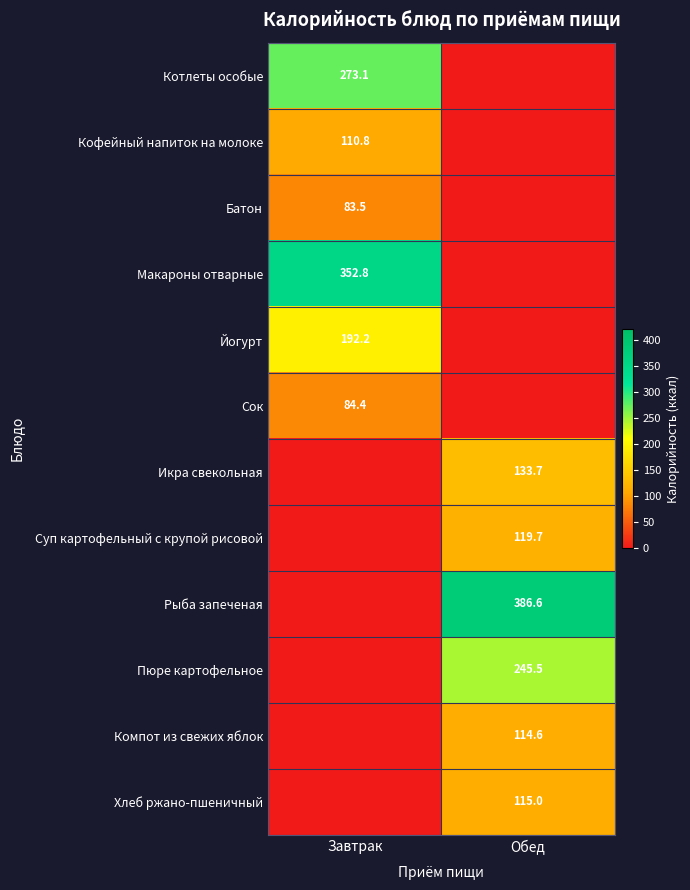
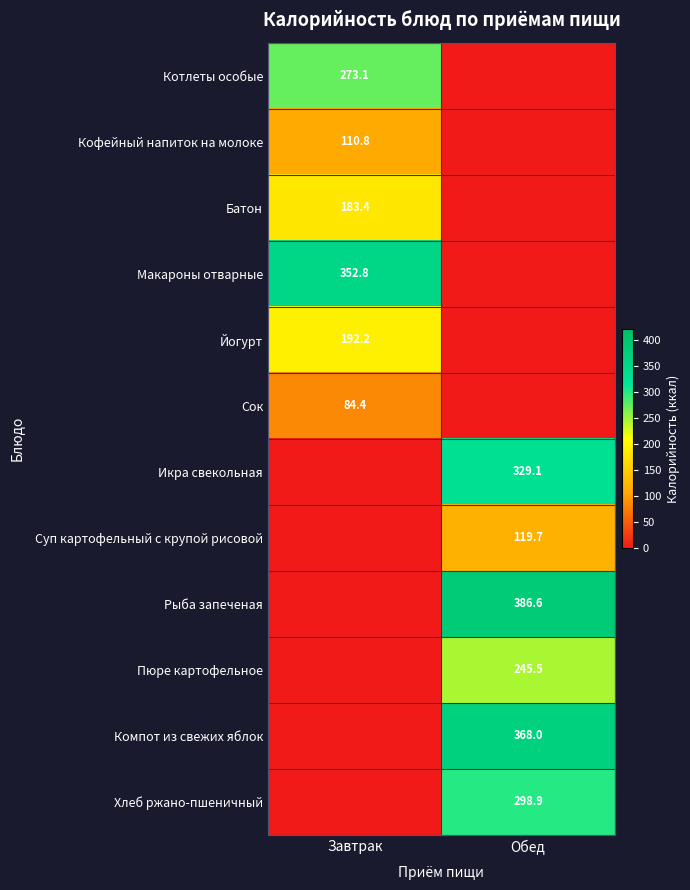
Батон, Завтрак: 83.5 -> 183.4
Икра свекольная, Обед: 133.7 -> 329.1
Компот из свежих яблок, Обед: 114.6 -> 368.0
Хлеб ржано-пшеничный, Обед: 115.0 -> 298.9
